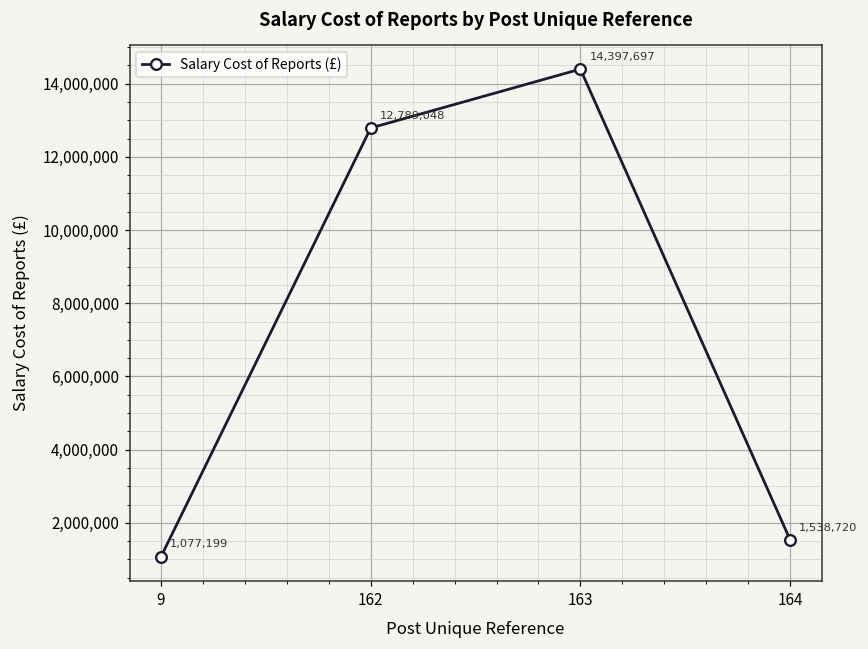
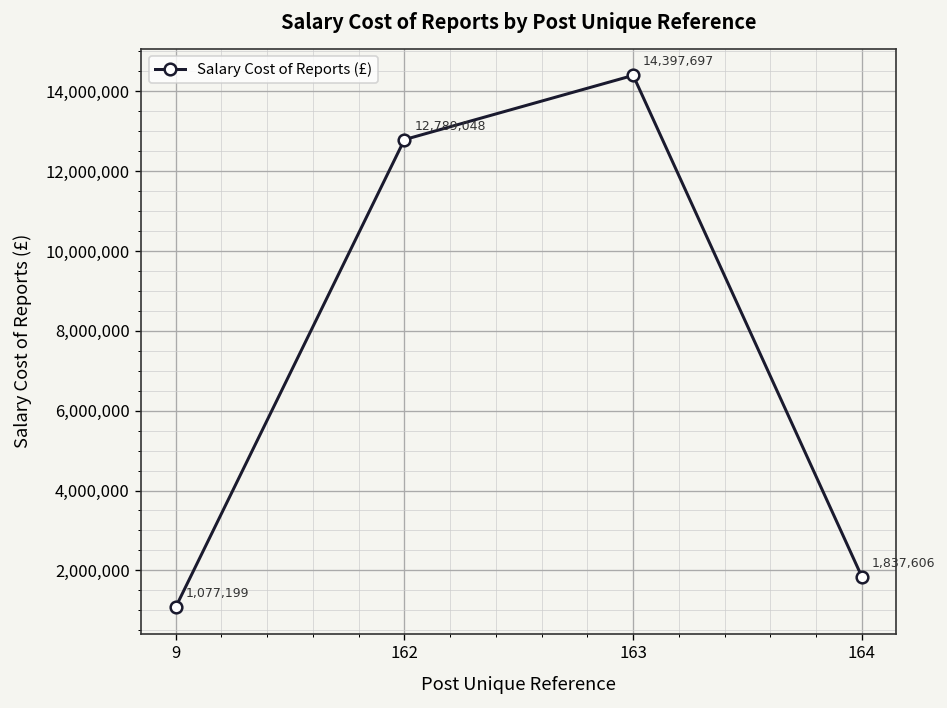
164: 1,538,720 -> 1,837,606
